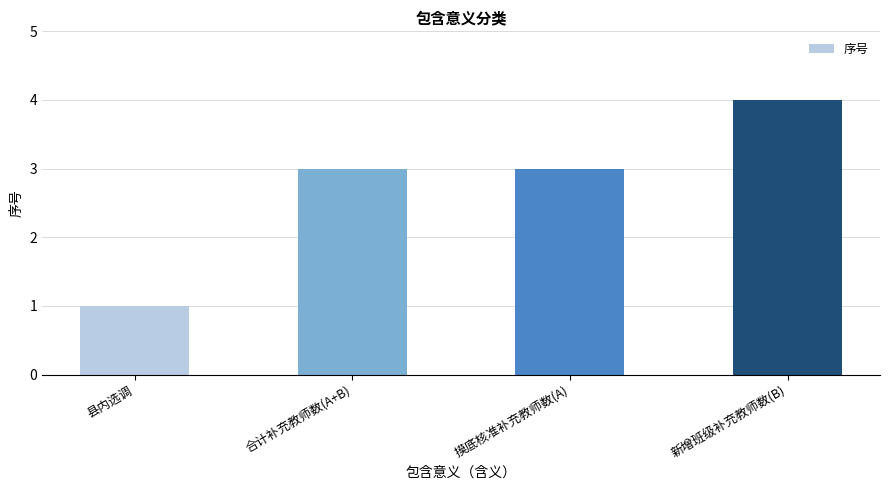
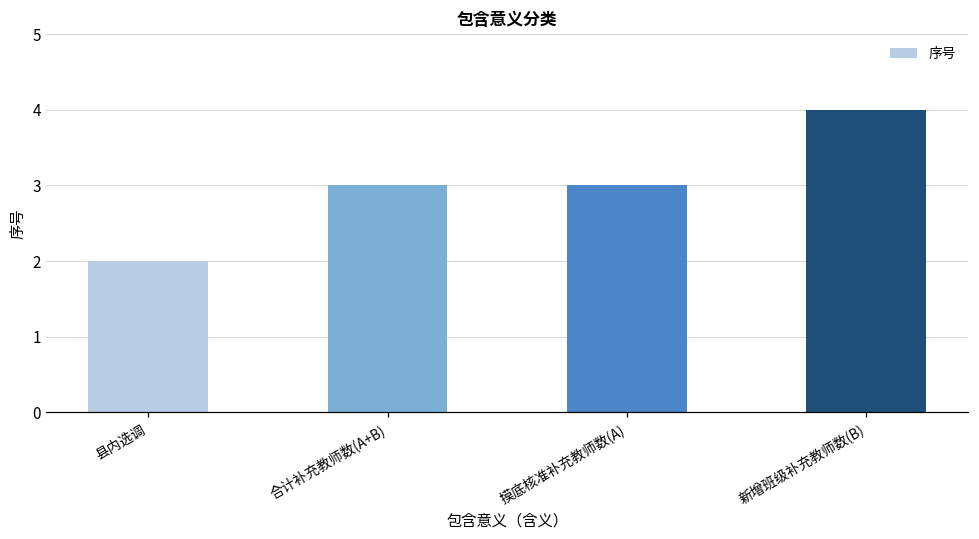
县内选调: 1 -> 2
